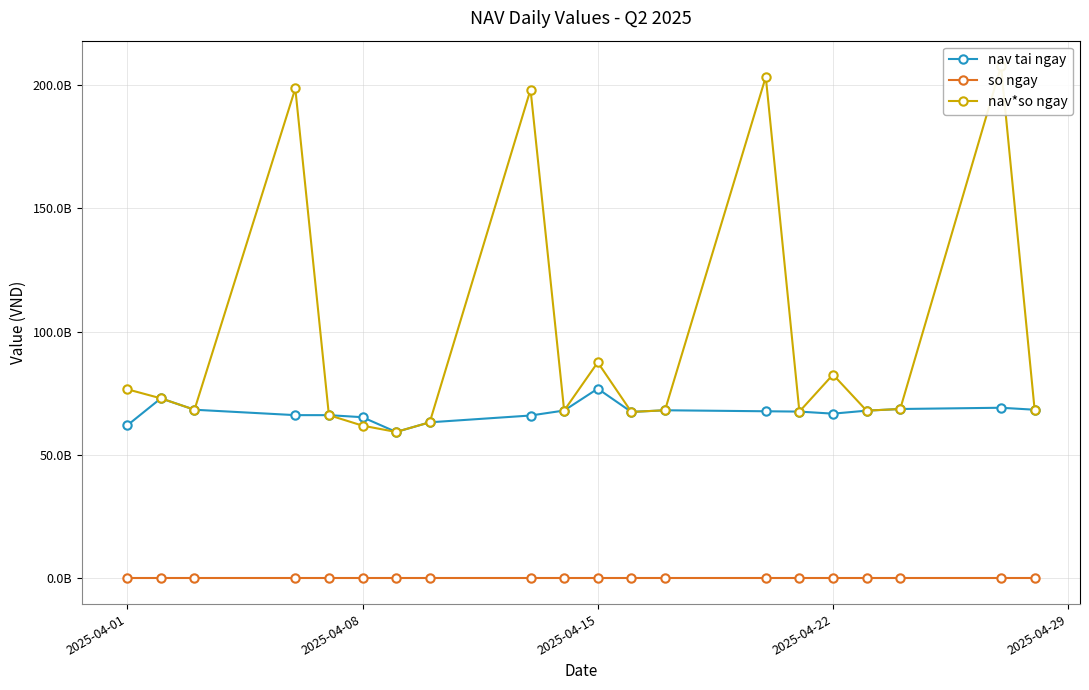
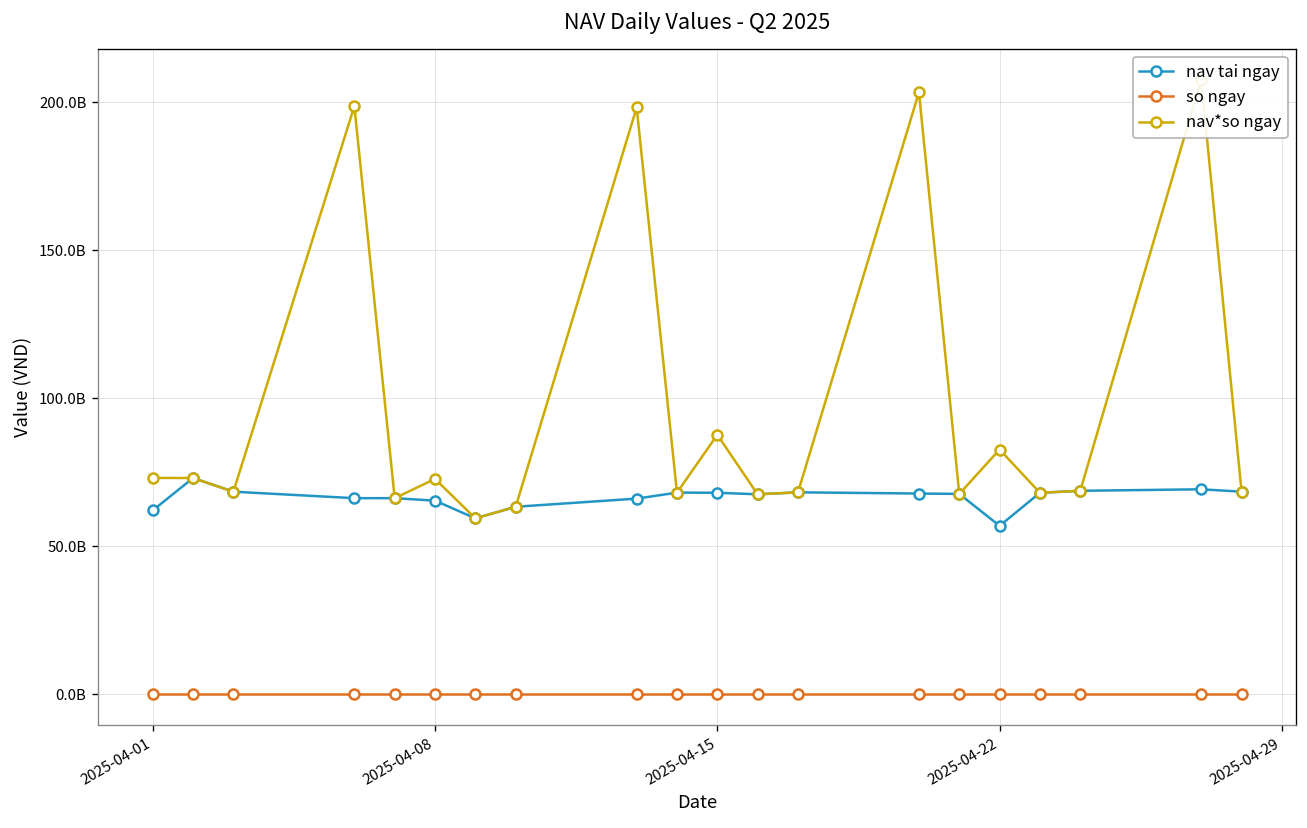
nav*so ngay, 2025-04-01: 77000000000 -> 73000000000
nav*so ngay, 2025-04-08: 62000000000 -> 73000000000
nav tai ngay, 2025-04-15: 77000000000 -> 68000000000
nav tai ngay, 2025-04-22: 67000000000 -> 57000000000
